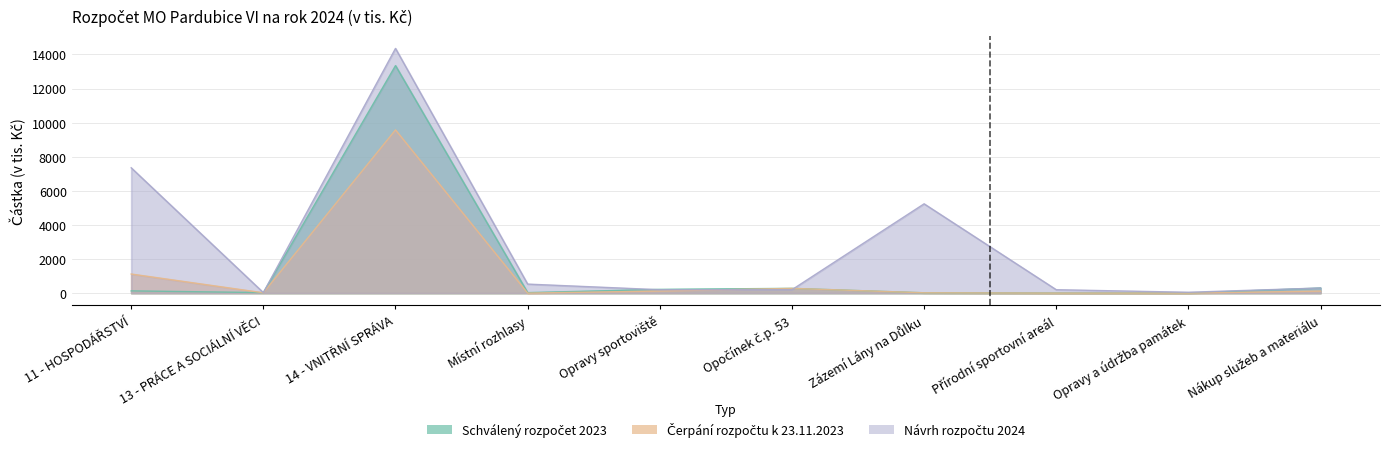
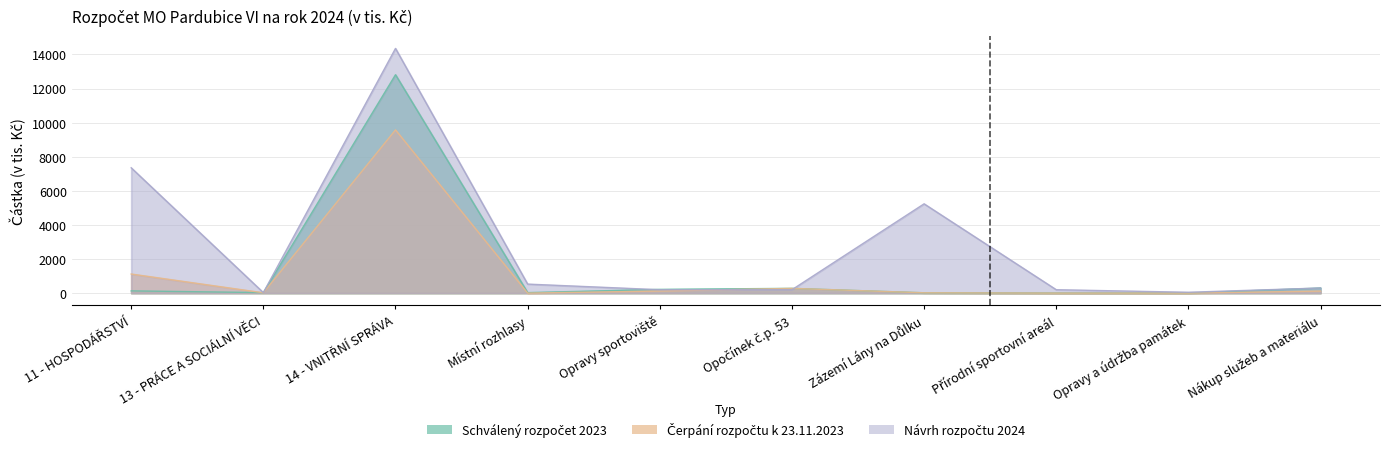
Schválený rozpočet 2023, 14 - VNITŘNÍ SPRÁVA: 13300 -> 12800
